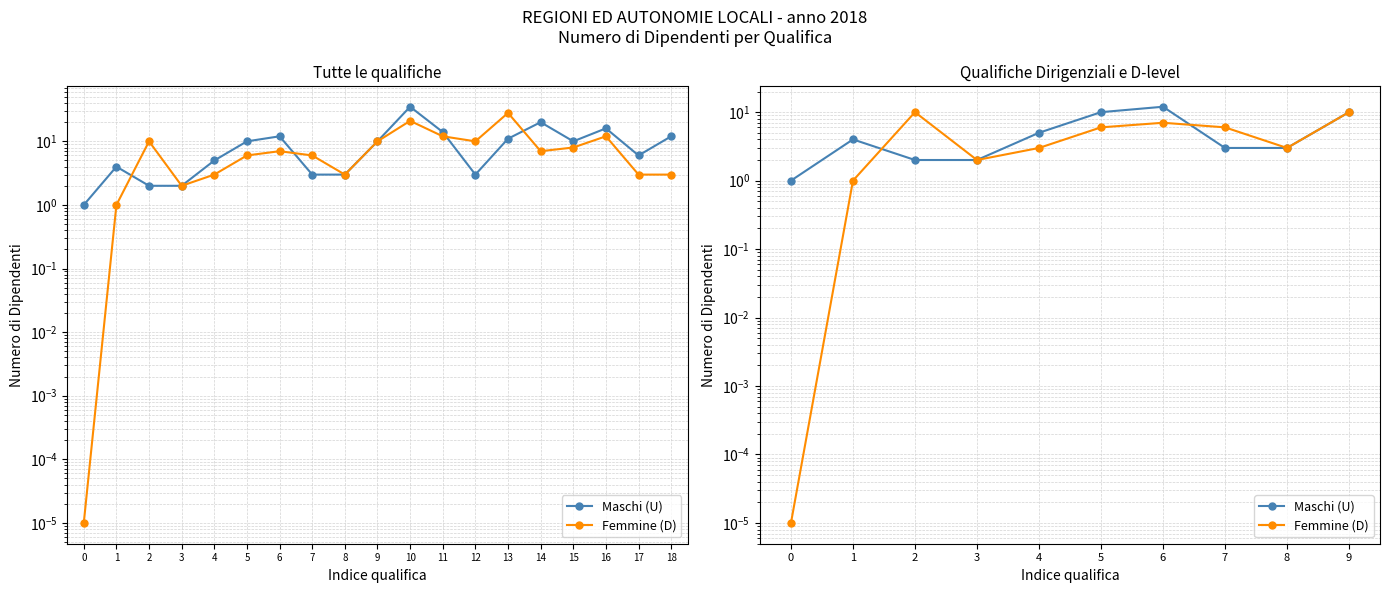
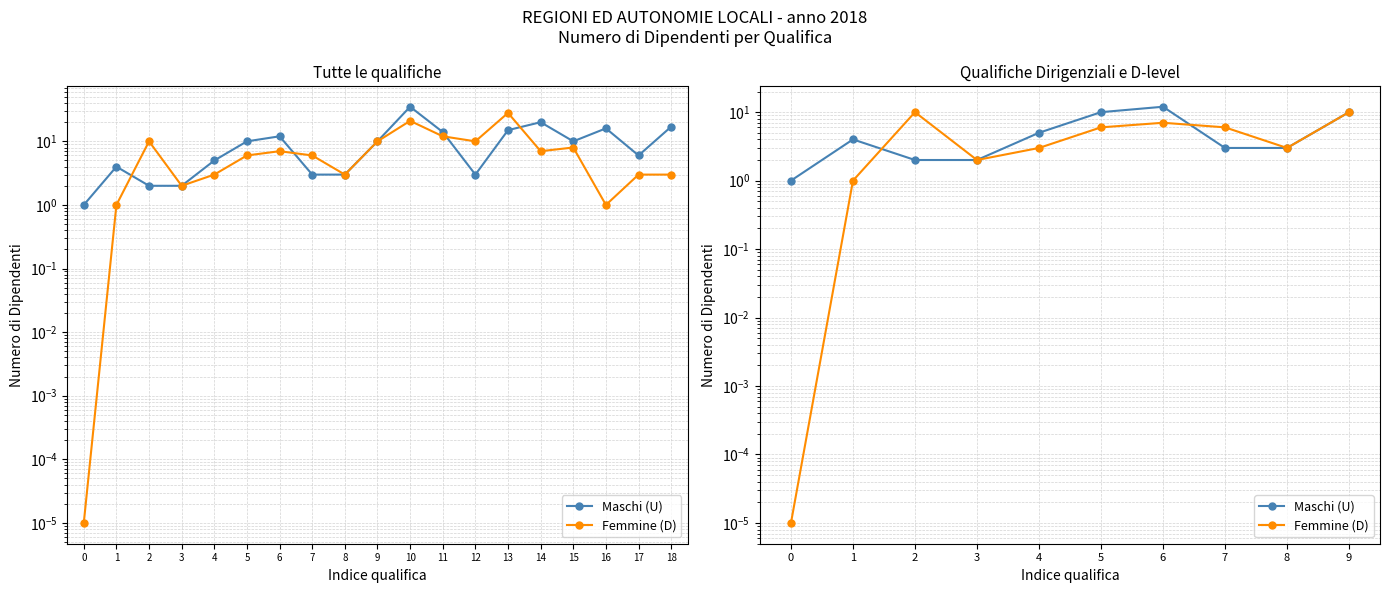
Tutte le qualifiche, Maschi (U), 13: 11 -> 15
Tutte le qualifiche, Femmine (D), 16: 12 -> 1
Tutte le qualifiche, Maschi (U), 18: 12 -> 17
